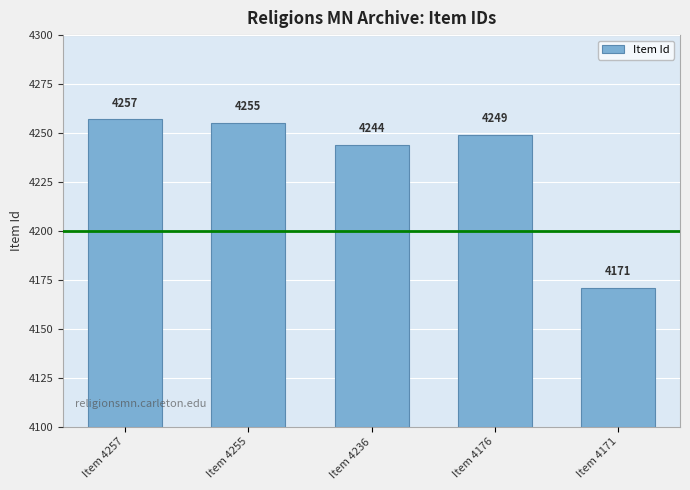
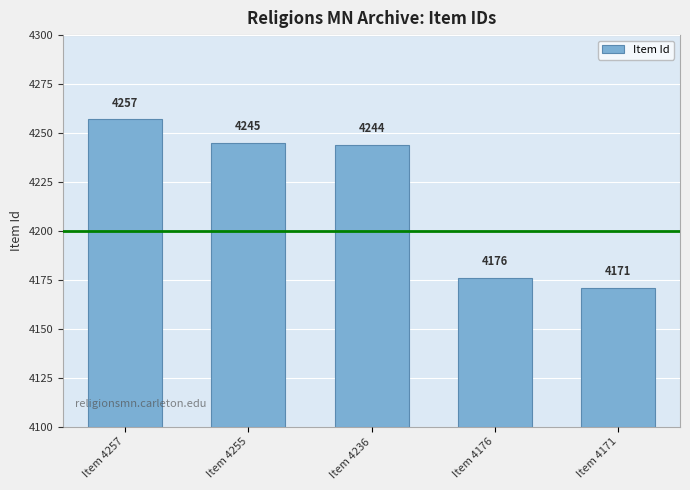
Item 4255: 4255 -> 4245
Item 4176: 4249 -> 4176
